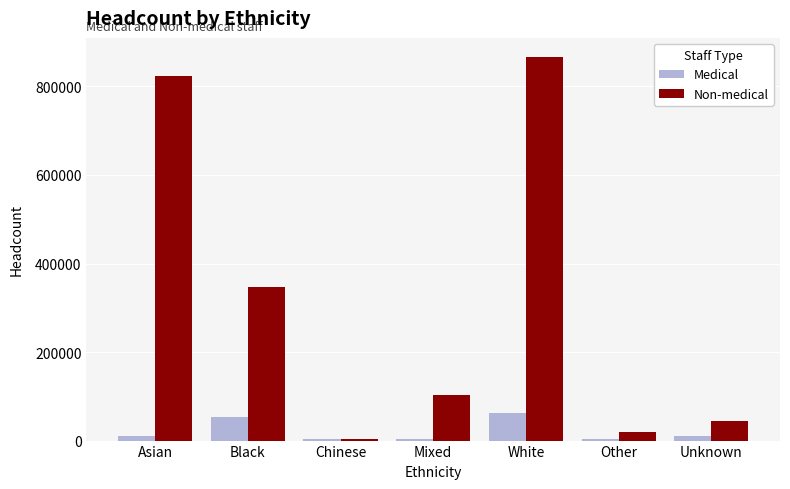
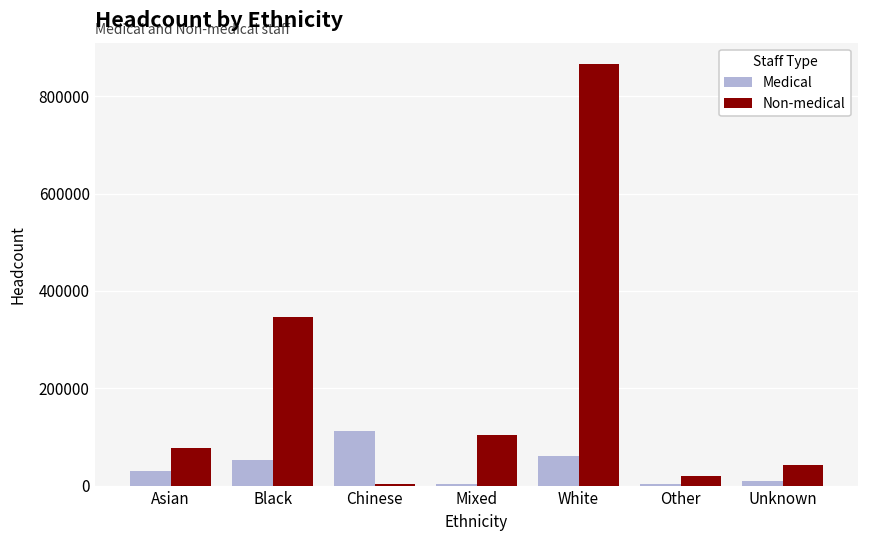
Medical, Asian: 10000 -> 30000
Non-medical, Asian: 820000 -> 80000
Medical, Chinese: 0 -> 110000
